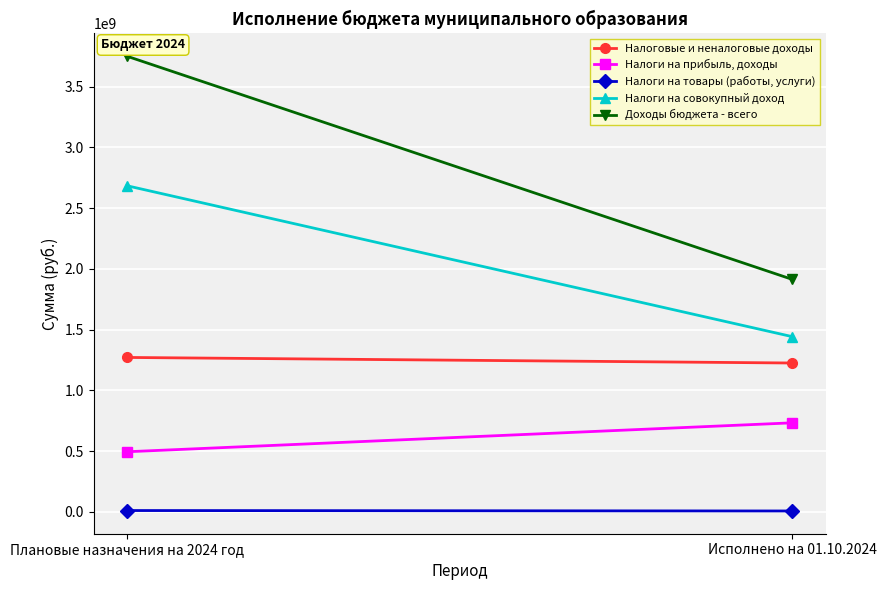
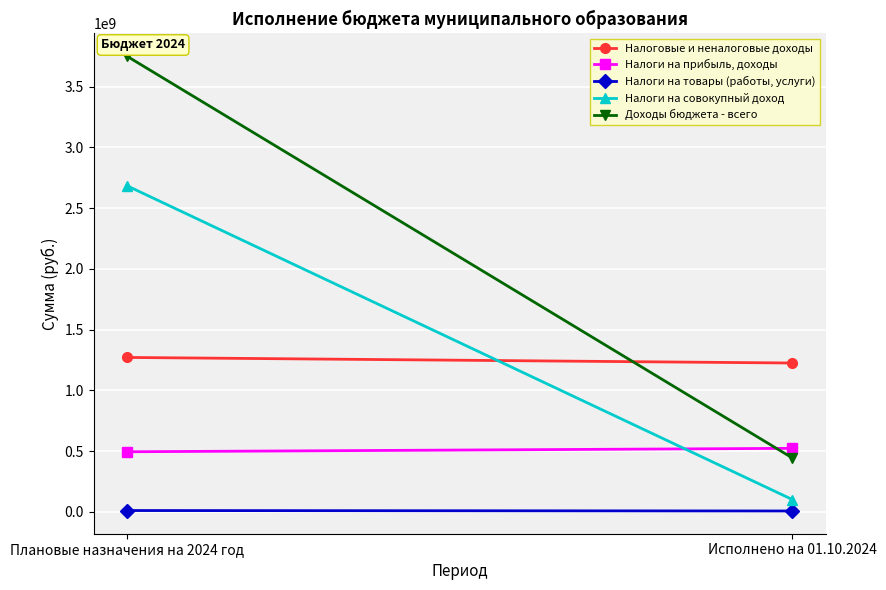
Налоги на прибыль, доходы, Исполнено на 01.10.2024: 730000000 -> 520000000
Налоги на совокупный доход, Исполнено на 01.10.2024: 1440000000 -> 100000000
Доходы бюджета - всего, Исполнено на 01.10.2024: 1910000000 -> 440000000
